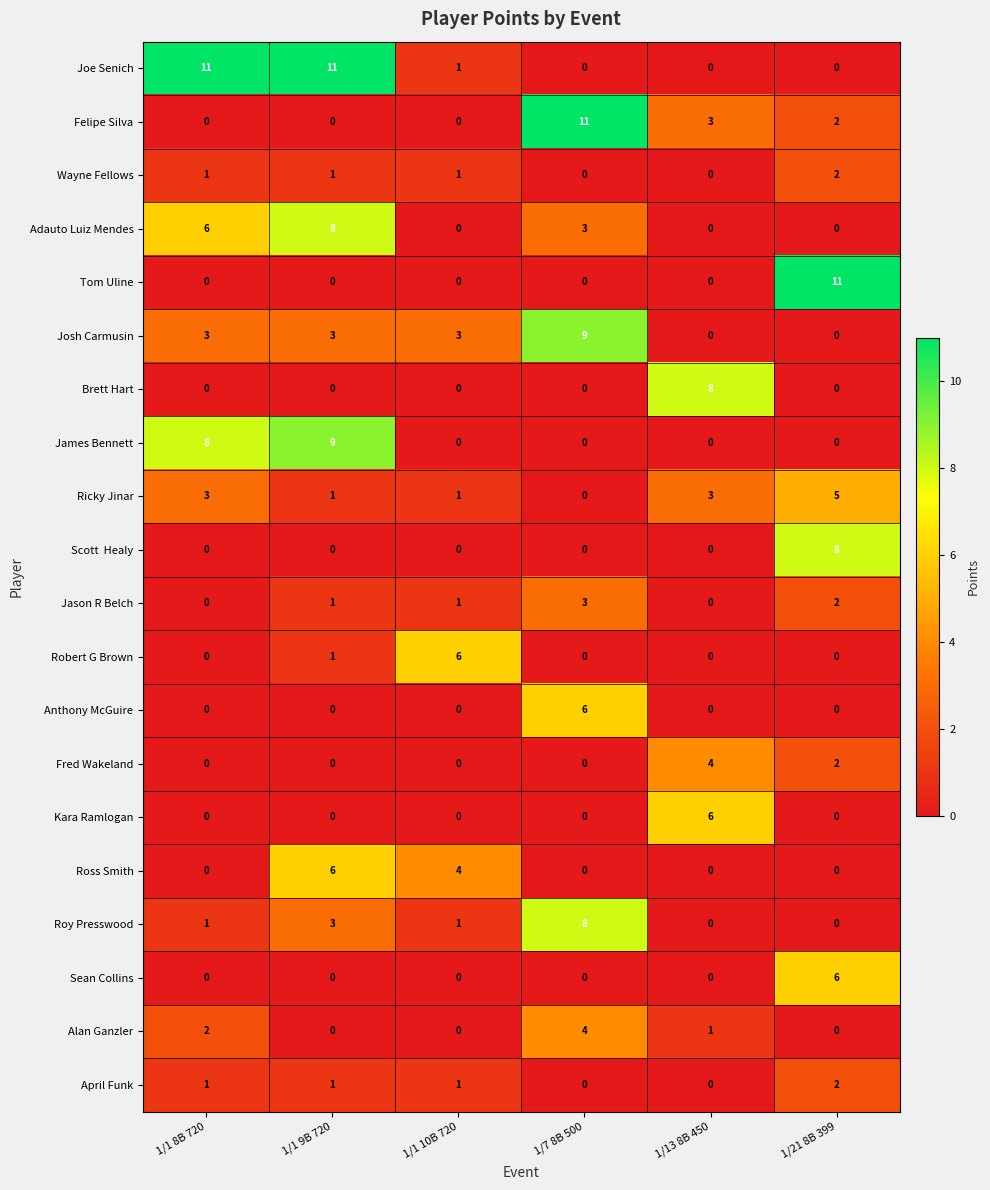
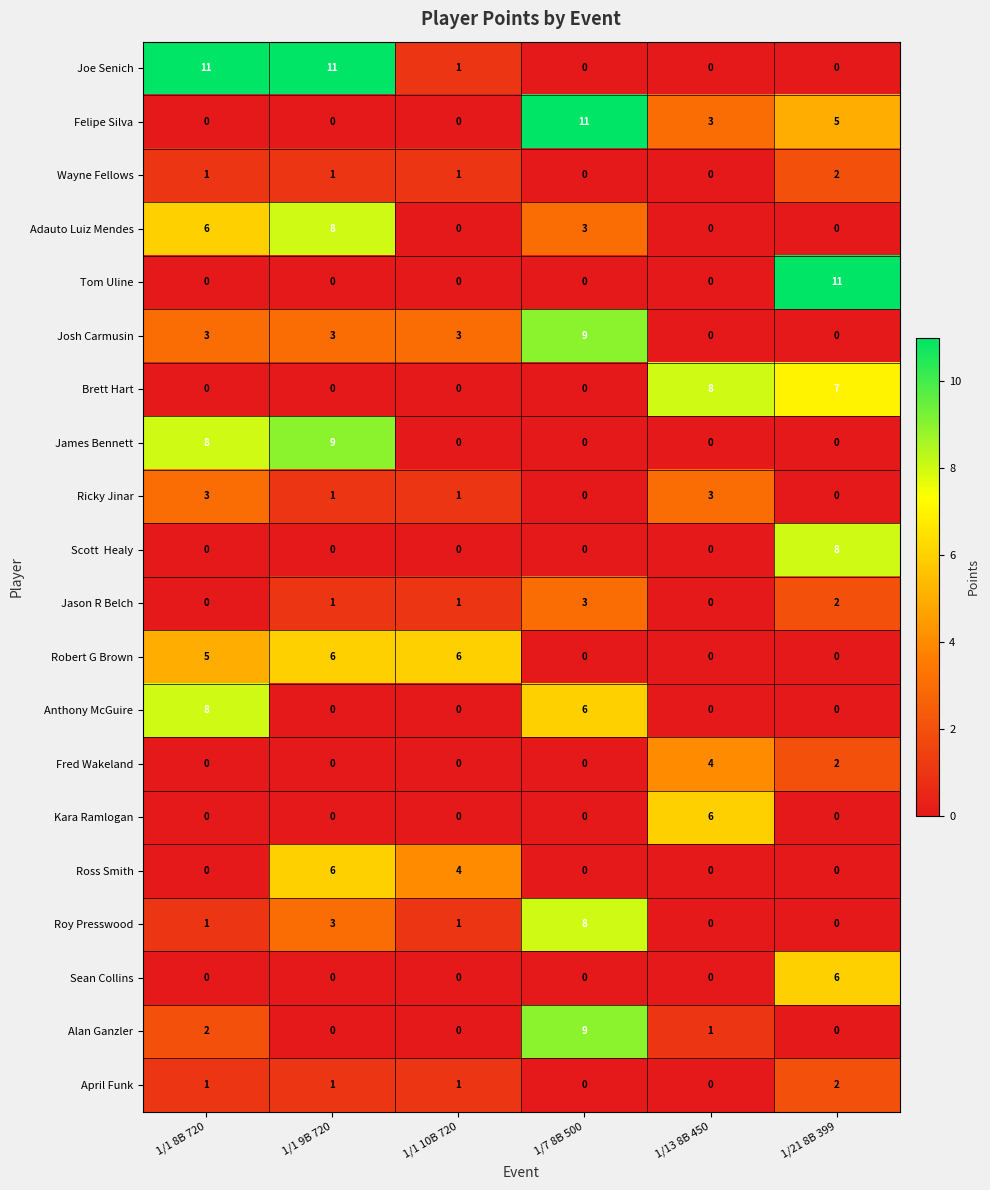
Felipe Silva, 1/21 8B 399: 2 -> 5
Brett Hart, 1/21 8B 399: 0 -> 7
Ricky Jinar, 1/21 8B 399: 5 -> 0
Robert G Brown, 1/1 8B 720: 0 -> 5
Robert G Brown, 1/1 9B 720: 1 -> 6
Anthony McGuire, 1/1 8B 720: 0 -> 8
Alan Ganzler, 1/7 8B 500: 4 -> 9
